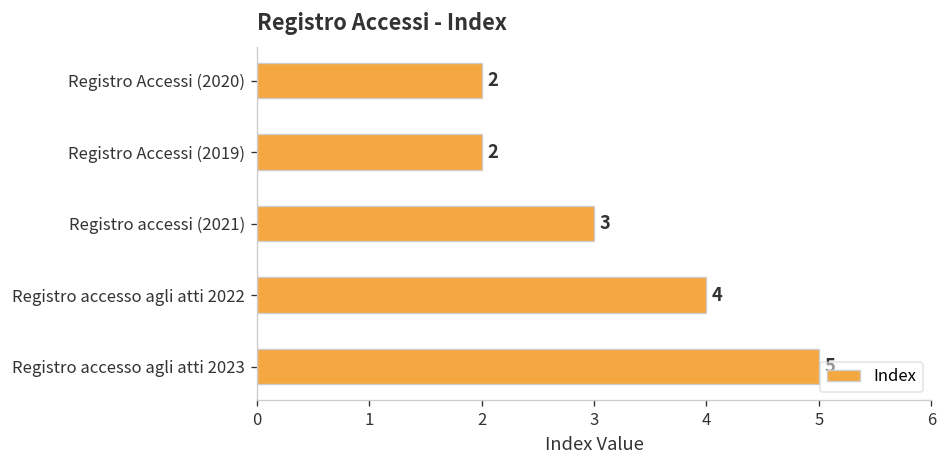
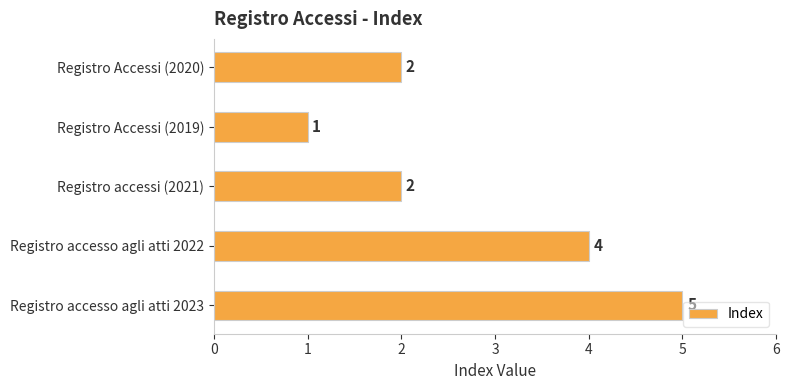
Registro Accessi (2019): 2 -> 1
Registro accessi (2021): 3 -> 2
